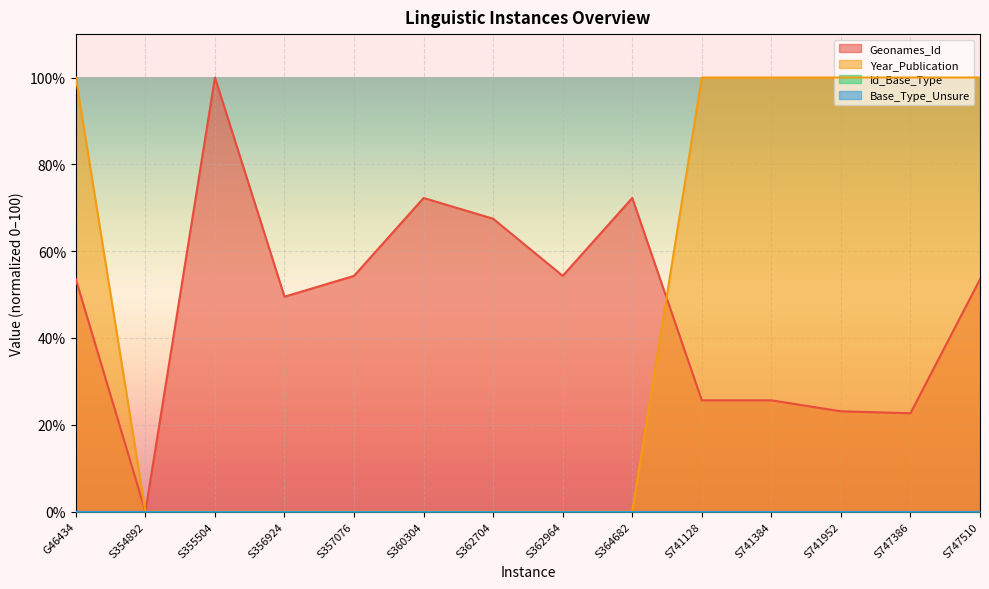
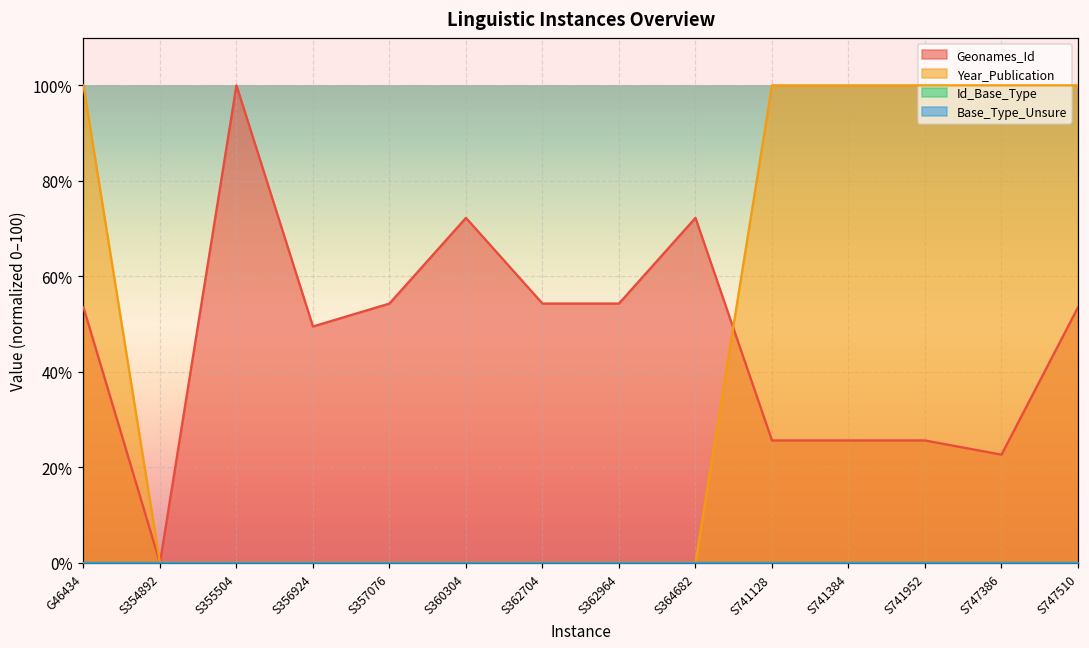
Geonames_Id, S362704: 67% -> 54%
Geonames_Id, S741952: 23% -> 26%
